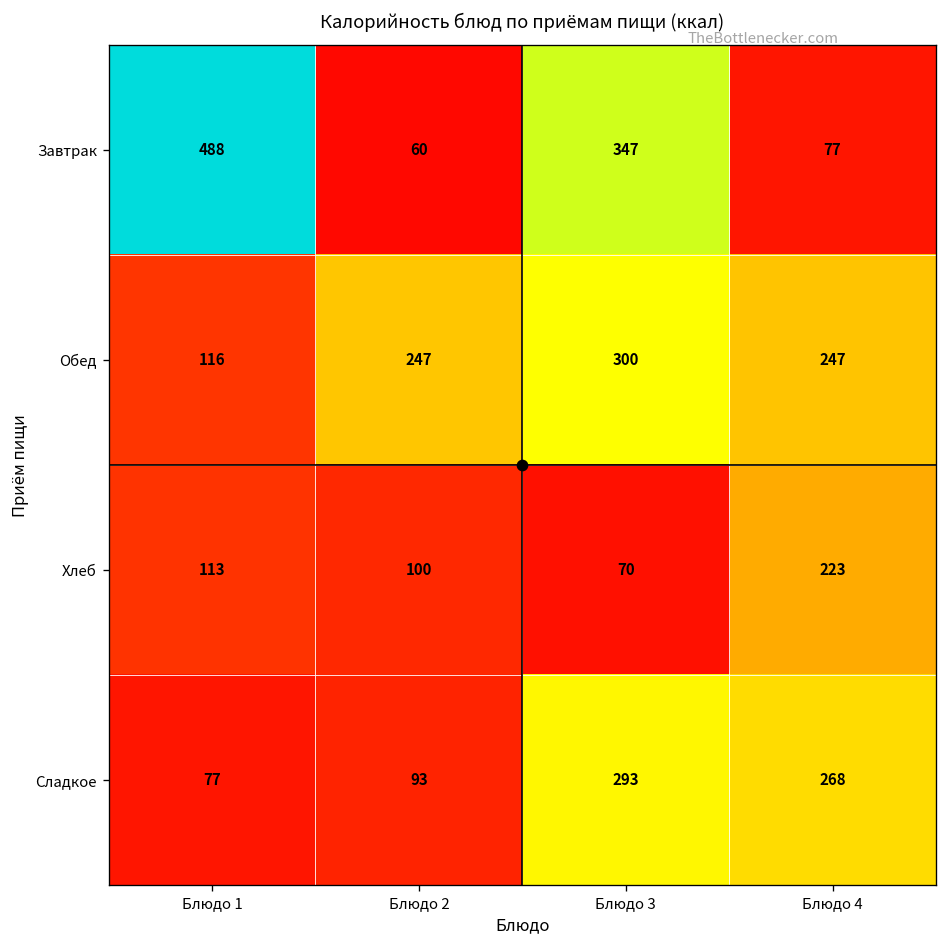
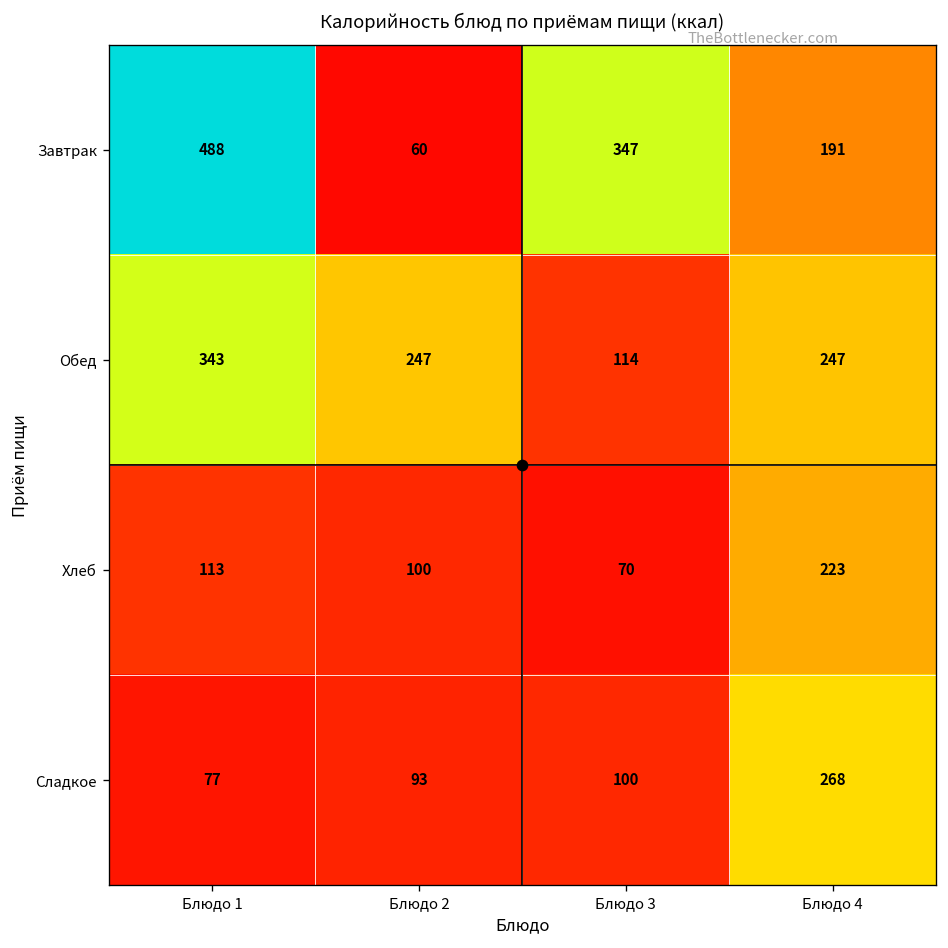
Завтрак, Блюдо 4: 77 -> 191
Обед, Блюдо 1: 116 -> 343
Обед, Блюдо 3: 300 -> 114
Сладкое, Блюдо 3: 293 -> 100
